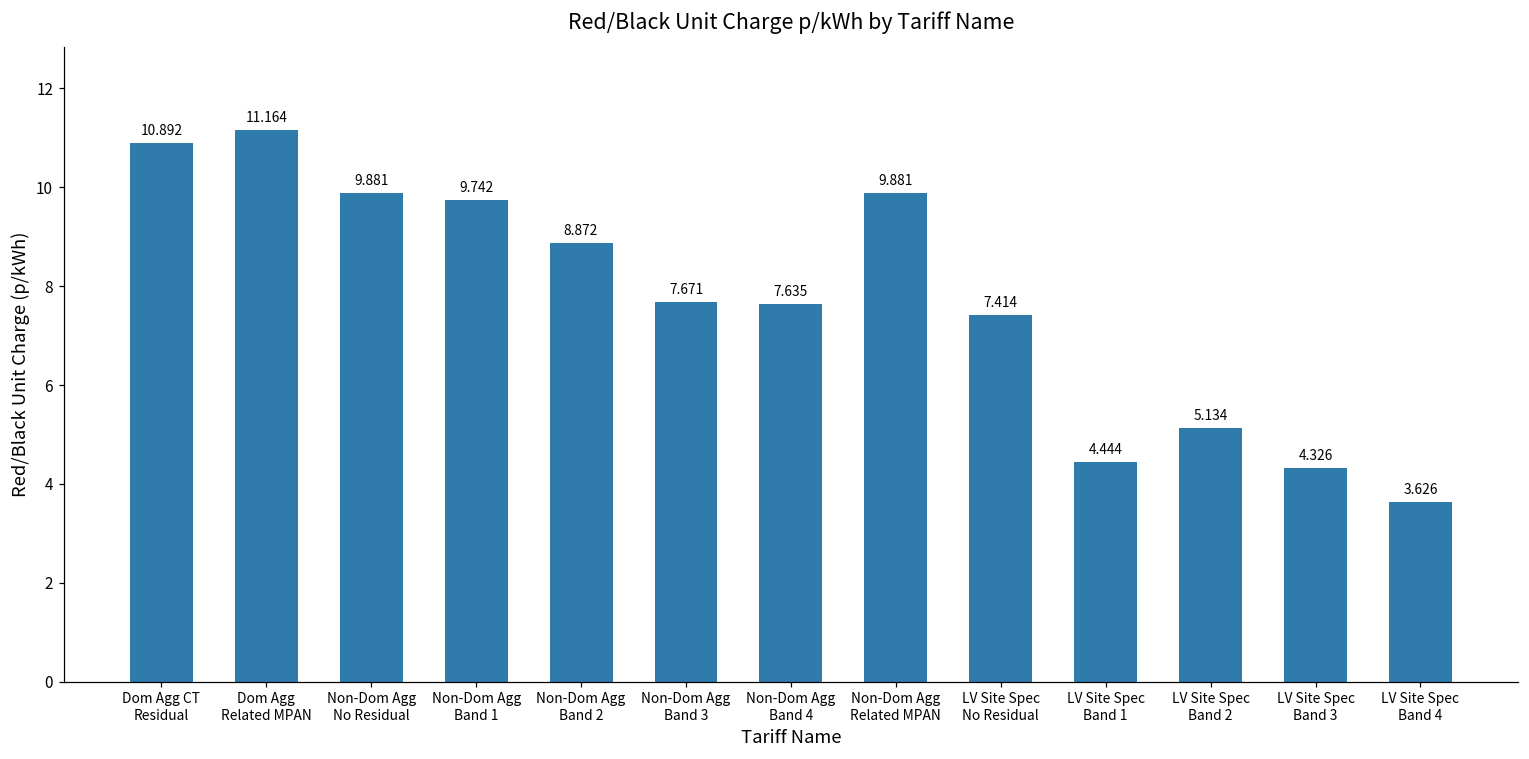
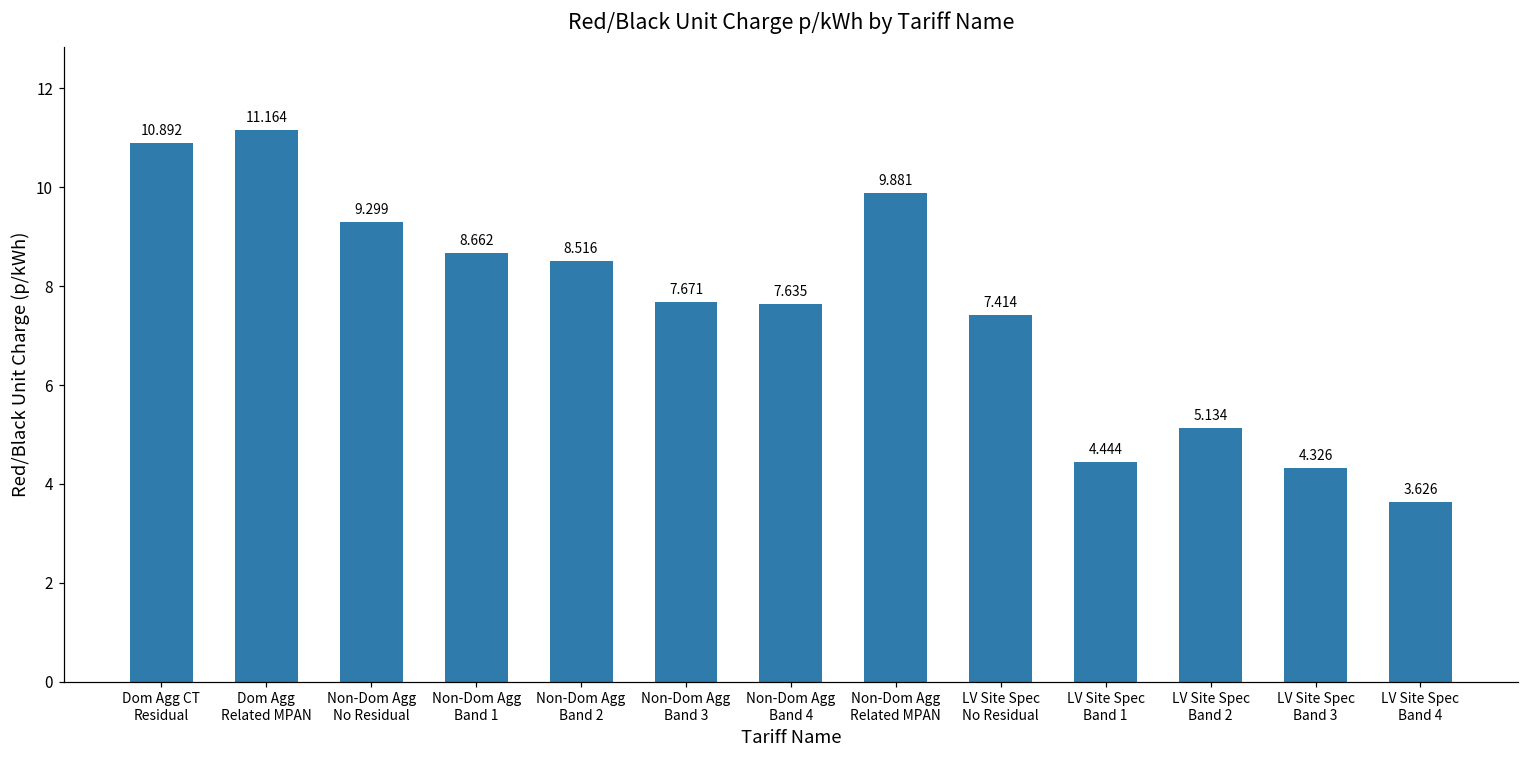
Non-Dom Agg No Residual: 9.881 -> 9.299
Non-Dom Agg Band 1: 9.742 -> 8.662
Non-Dom Agg Band 2: 8.872 -> 8.516
